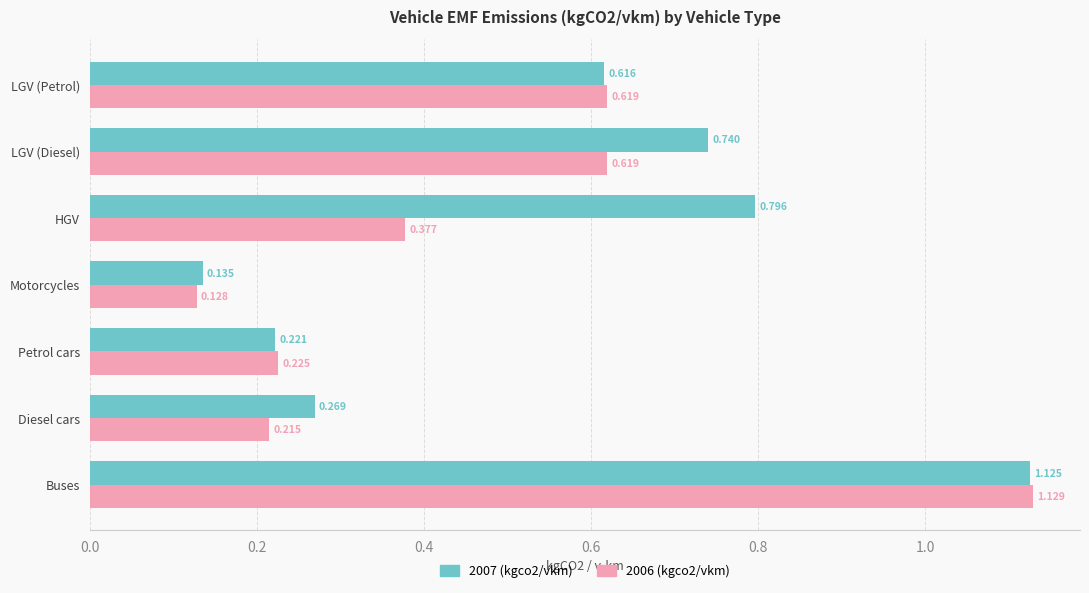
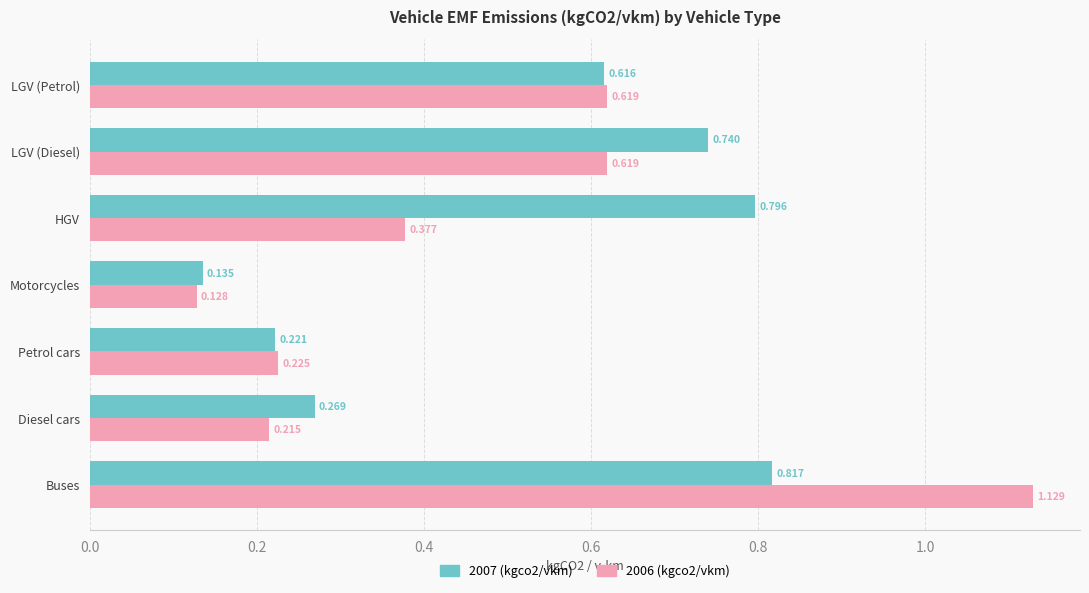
2007 (kgco2/vkm), Buses: 1.125 -> 0.817
